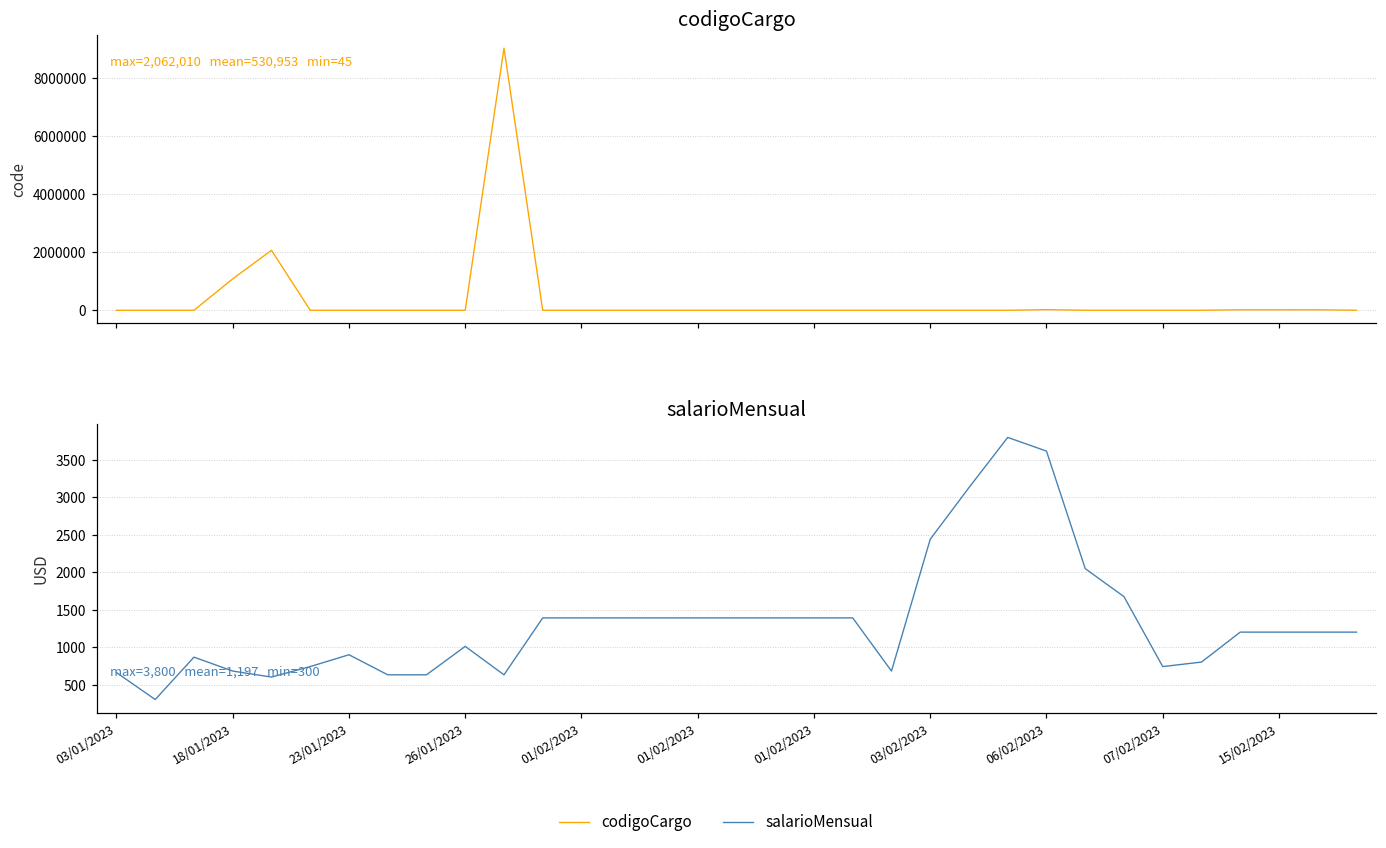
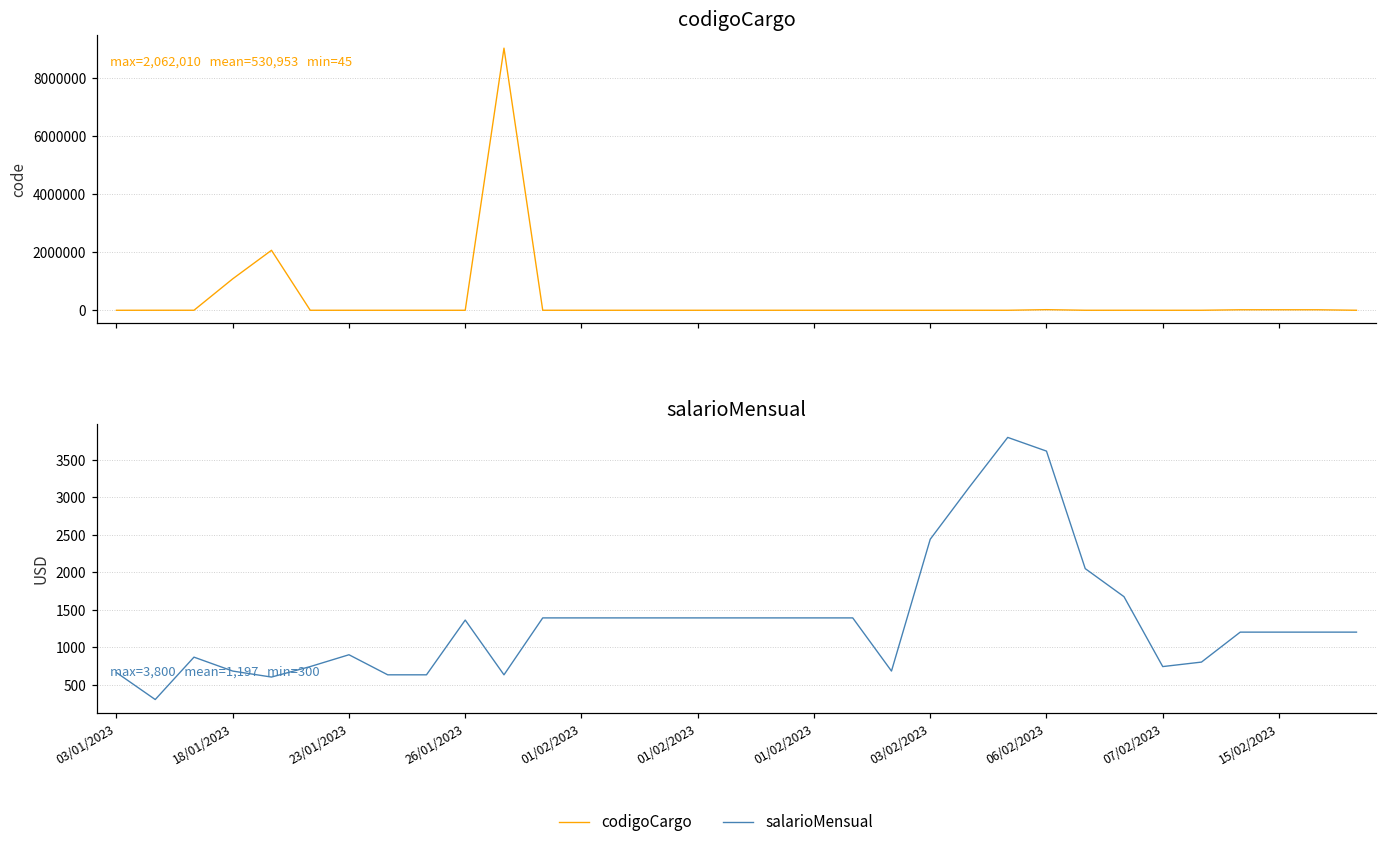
salarioMensual, 26/01/2023: 1000 -> 1400
